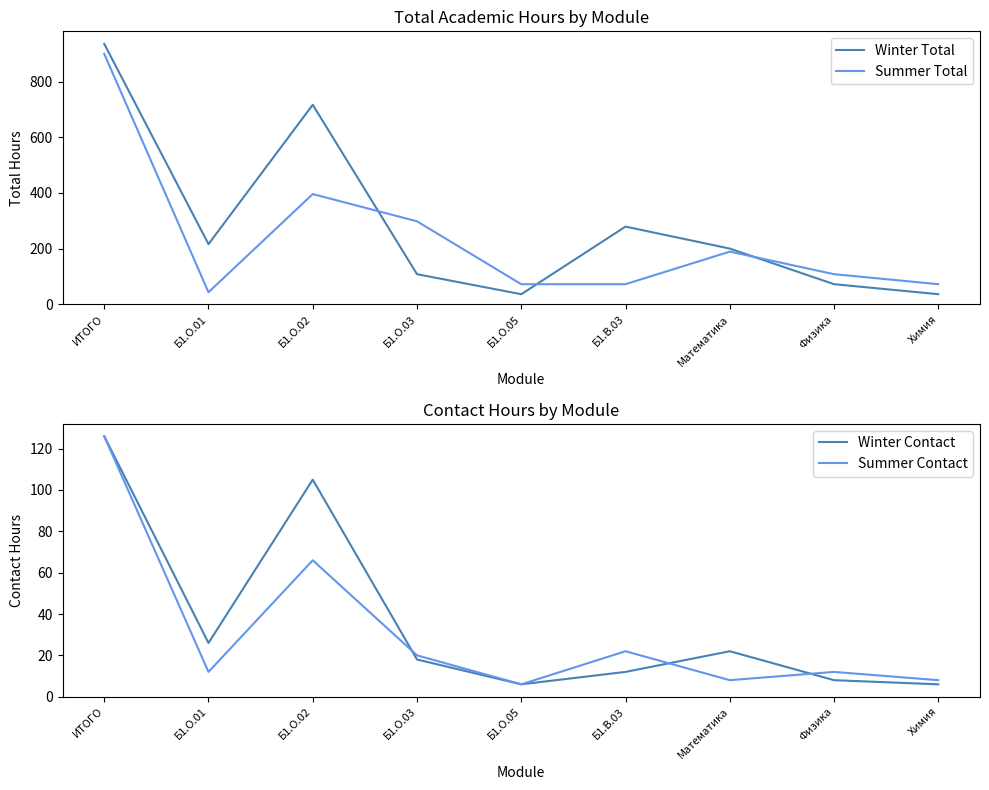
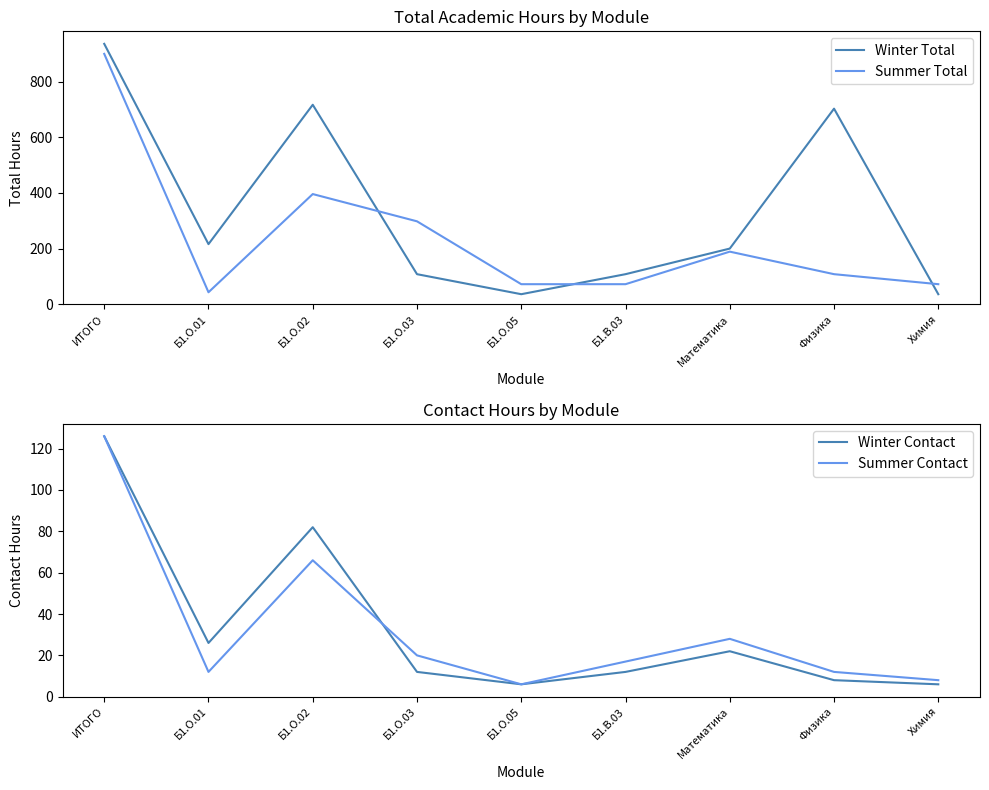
Total Academic Hours by Module, Winter Total, Б1.В.03: 280 -> 110
Total Academic Hours by Module, Winter Total, Физика: 70 -> 700
Contact Hours by Module, Winter Contact, Б1.О.02: 105 -> 82
Contact Hours by Module, Winter Contact, Б1.О.03: 18 -> 12
Contact Hours by Module, Summer Contact, Б1.В.03: 22 -> 17
Contact Hours by Module, Summer Contact, Математика: 8 -> 28
